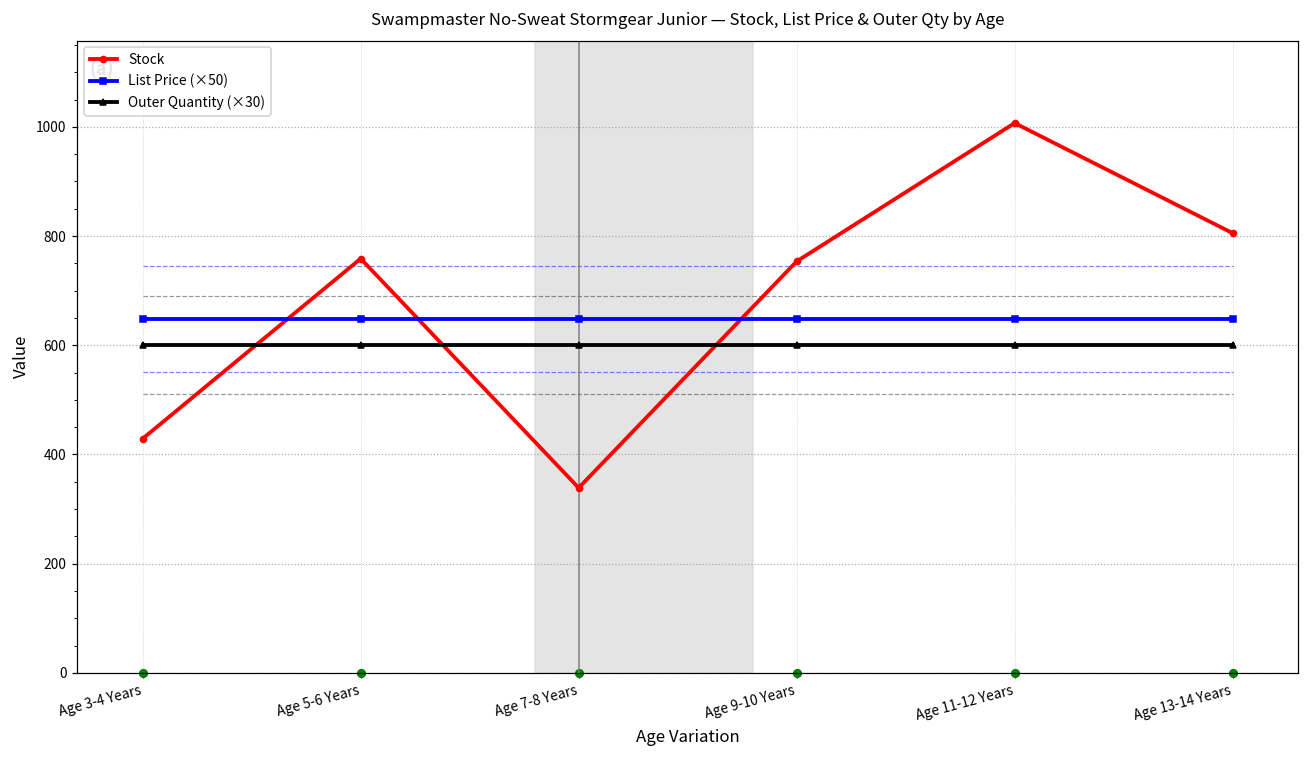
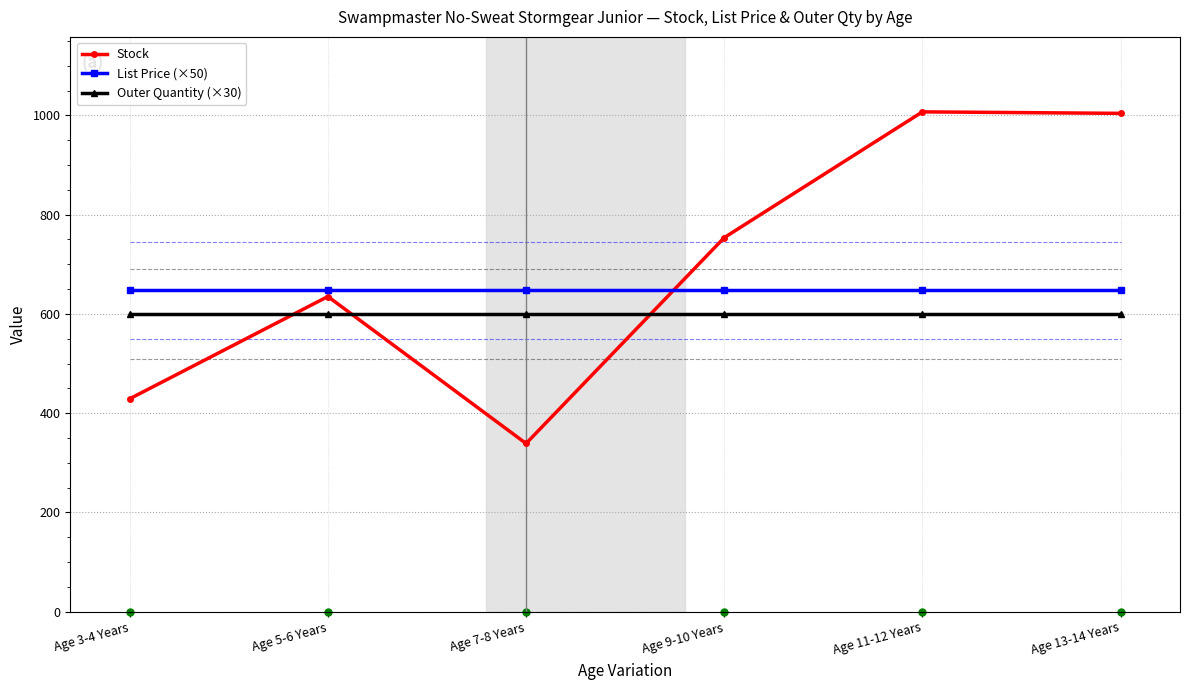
Stock, Age 5-6 Years: 760 -> 640
Stock, Age 13-14 Years: 810 -> 1000
